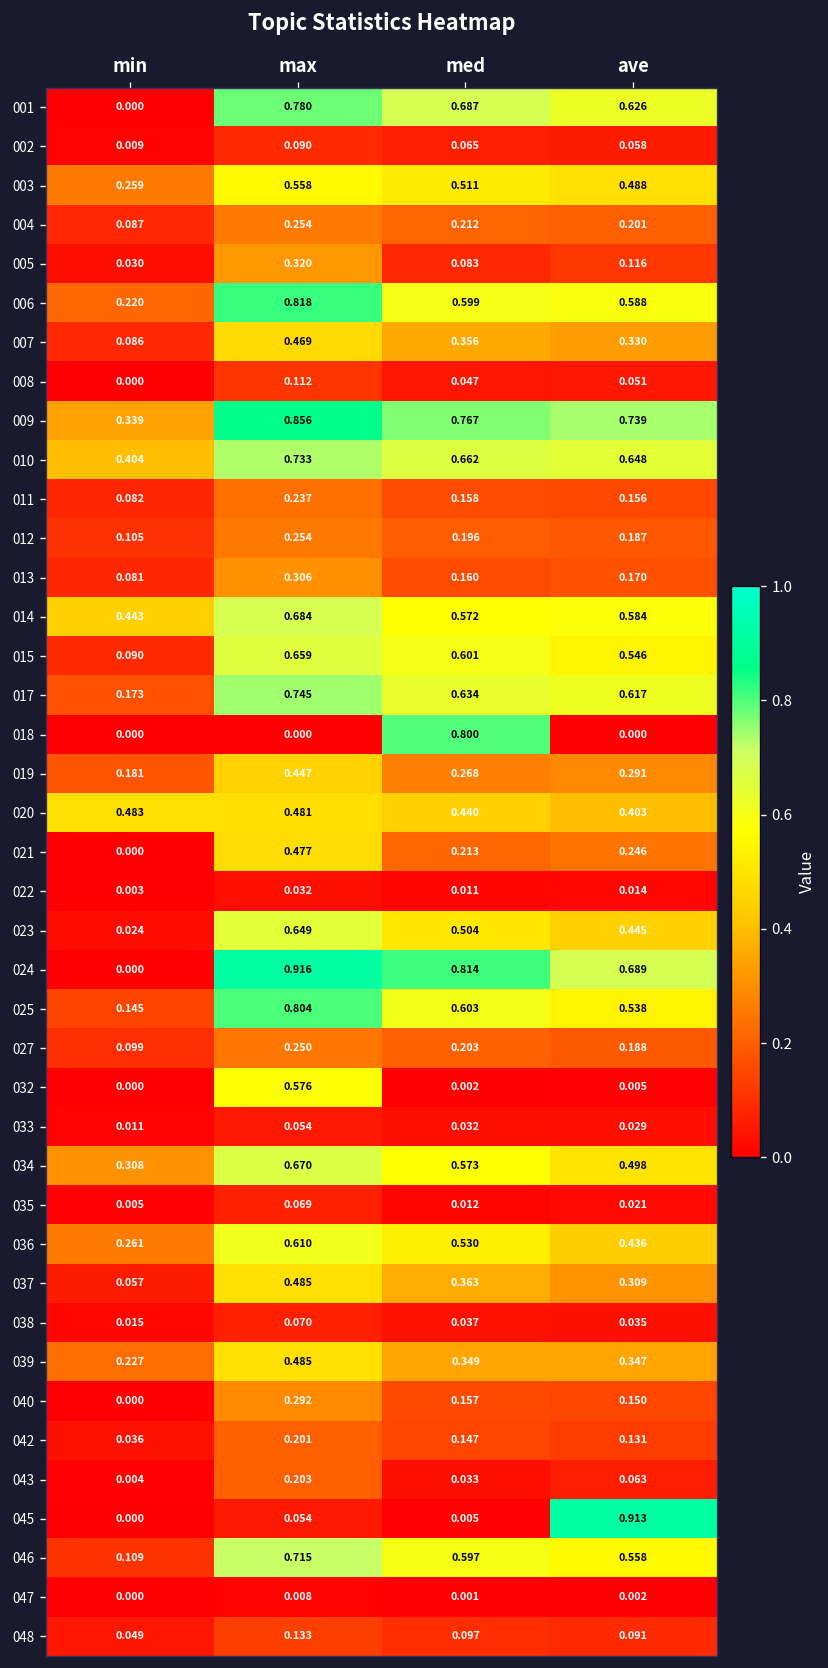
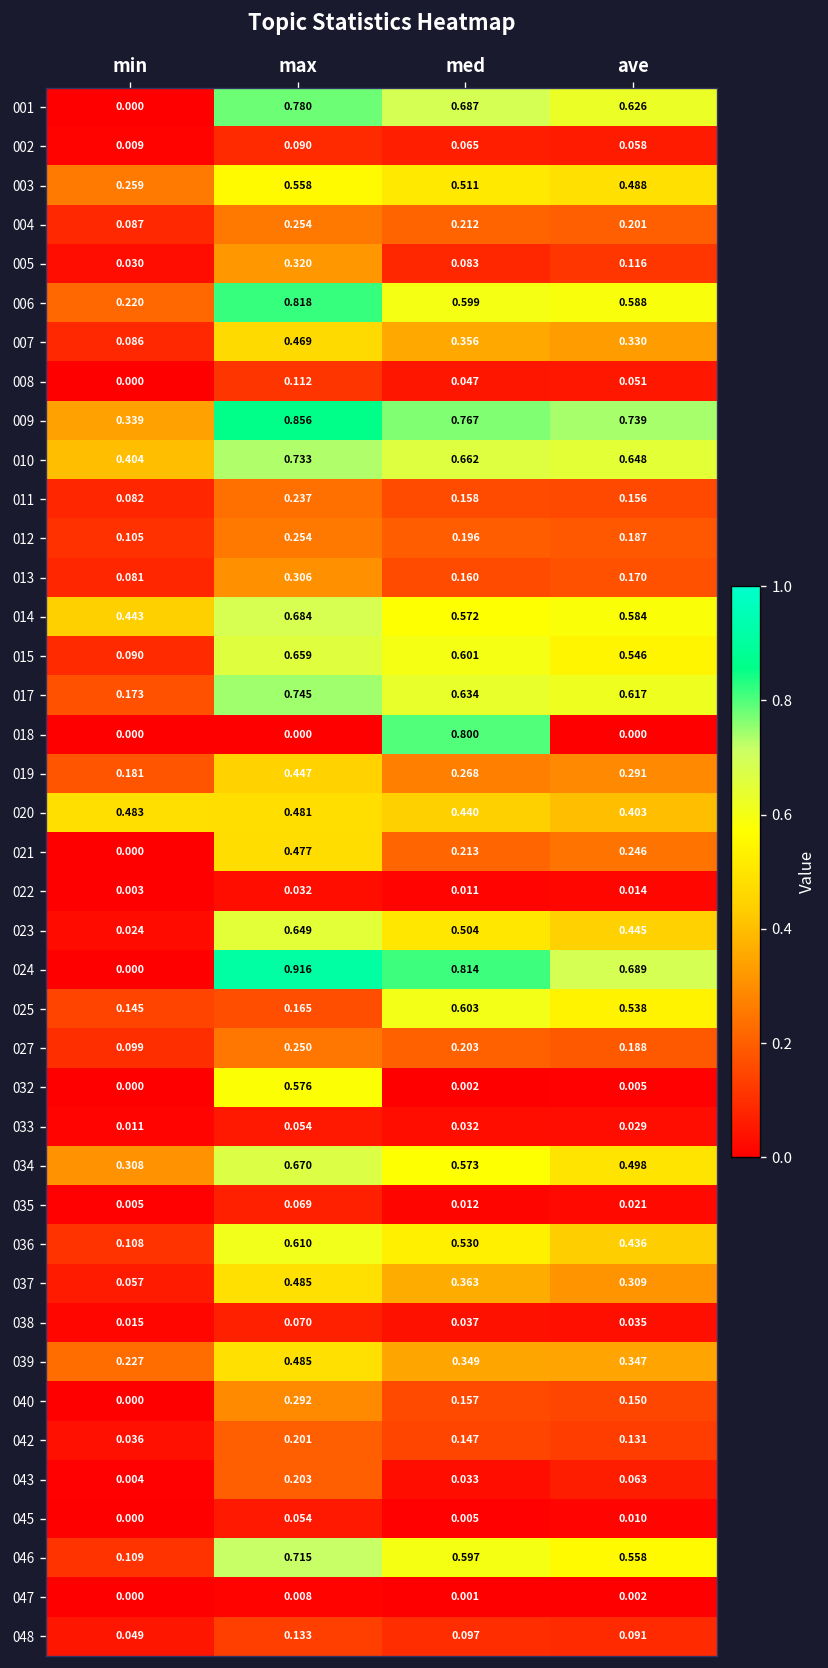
025, max: 0.804 -> 0.165
036, min: 0.261 -> 0.108
045, ave: 0.913 -> 0.010
